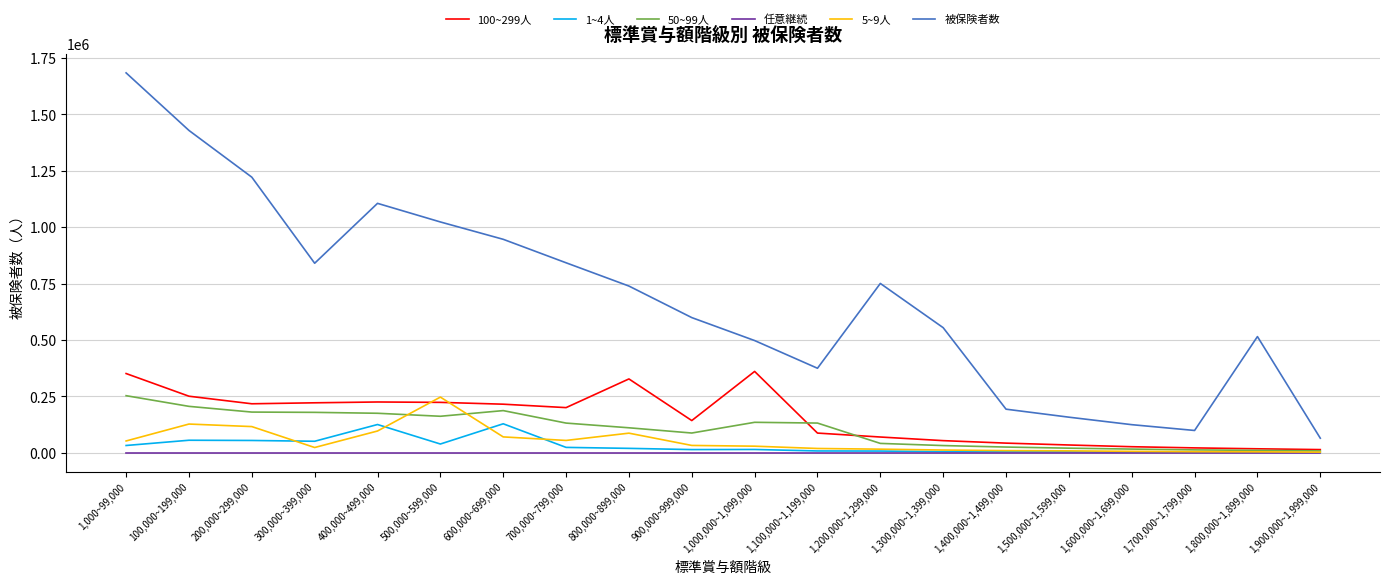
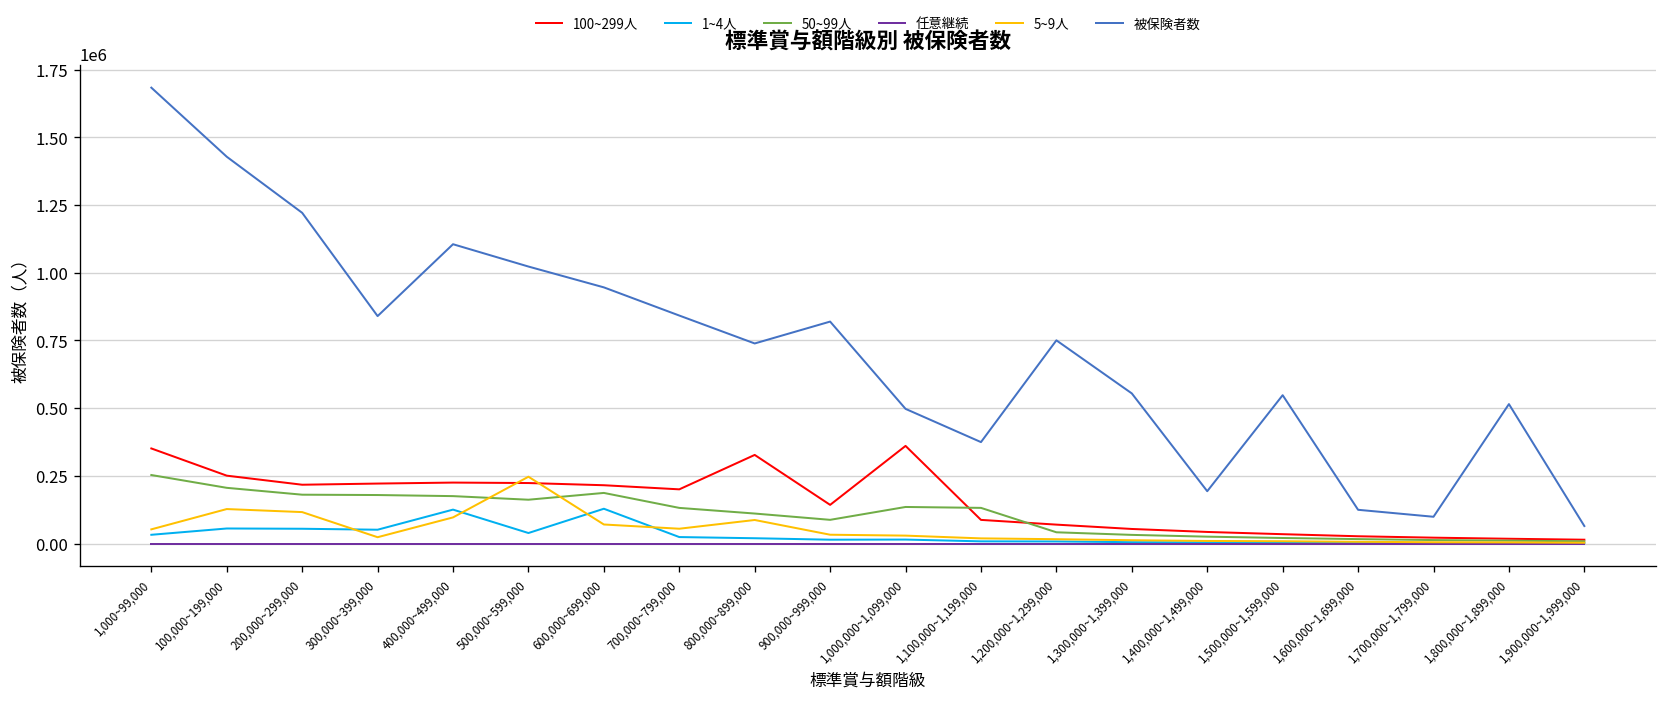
被保険者数, 900,000~999,000: 600000 -> 820000
被保険者数, 1,500,000~1,599,000: 160000 -> 550000
